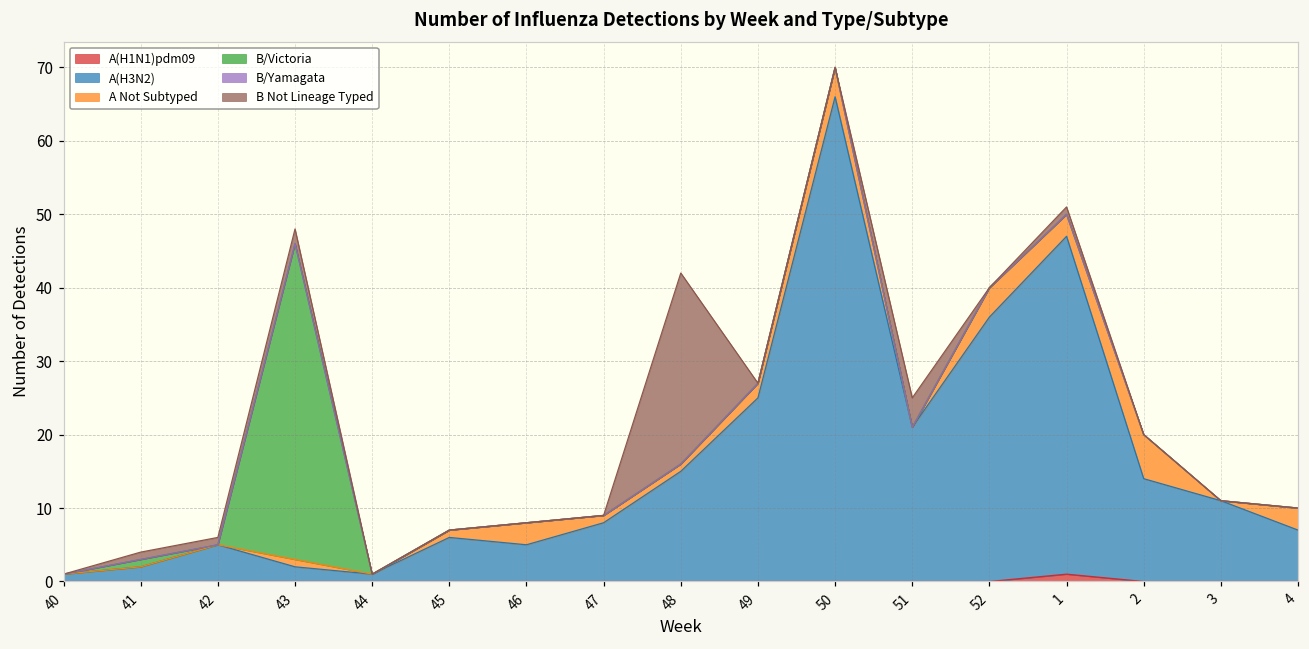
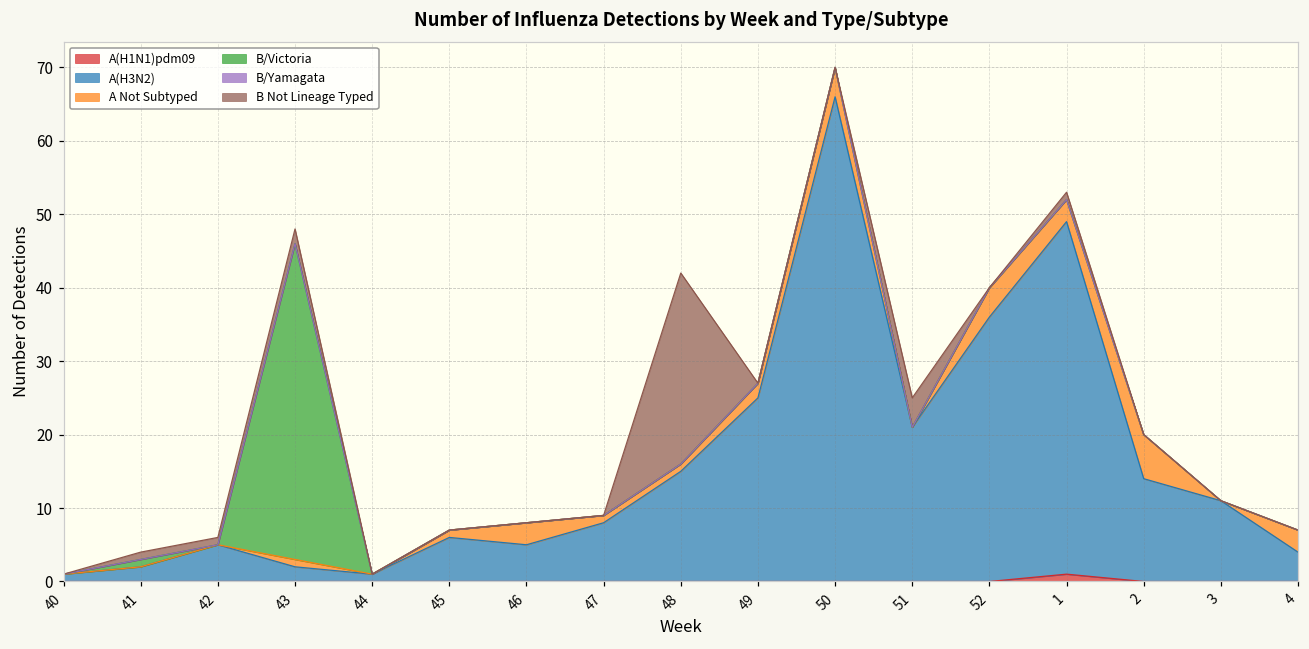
A(H3N2), 1: 46 -> 48
A(H3N2), 4: 7 -> 4
